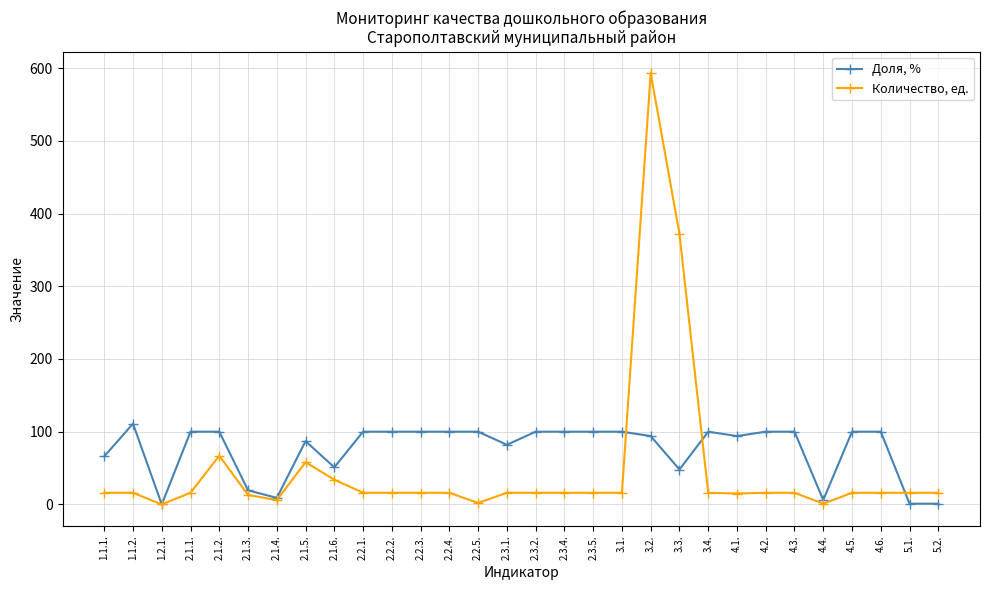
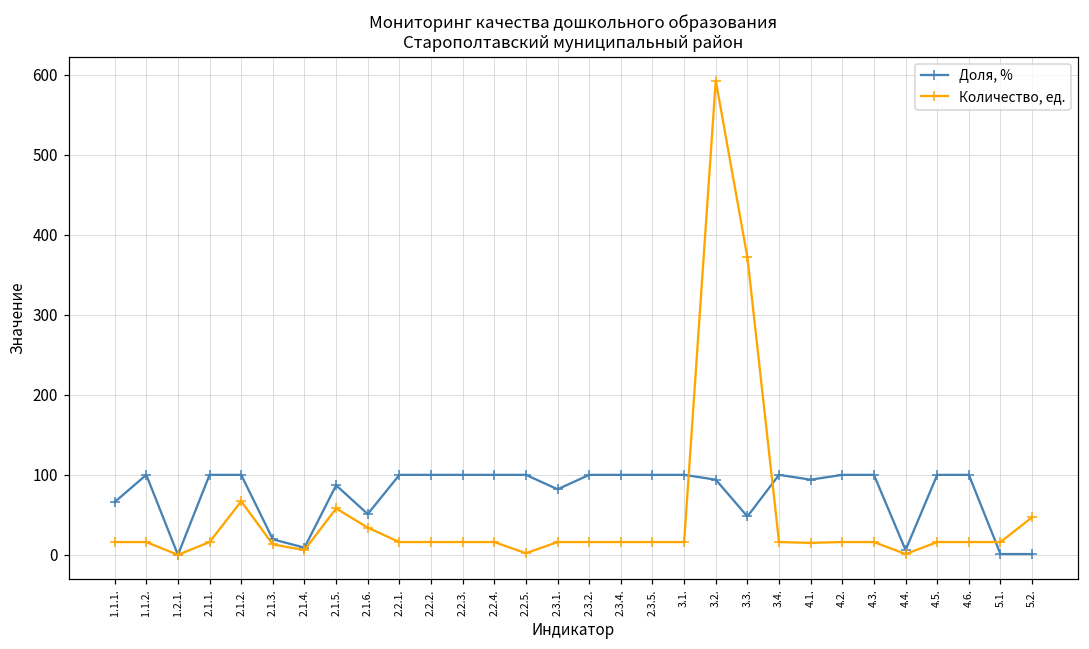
Доля, %, 1.1.2.: 110 -> 100
Количество, ед., 5.2.: 20 -> 50
